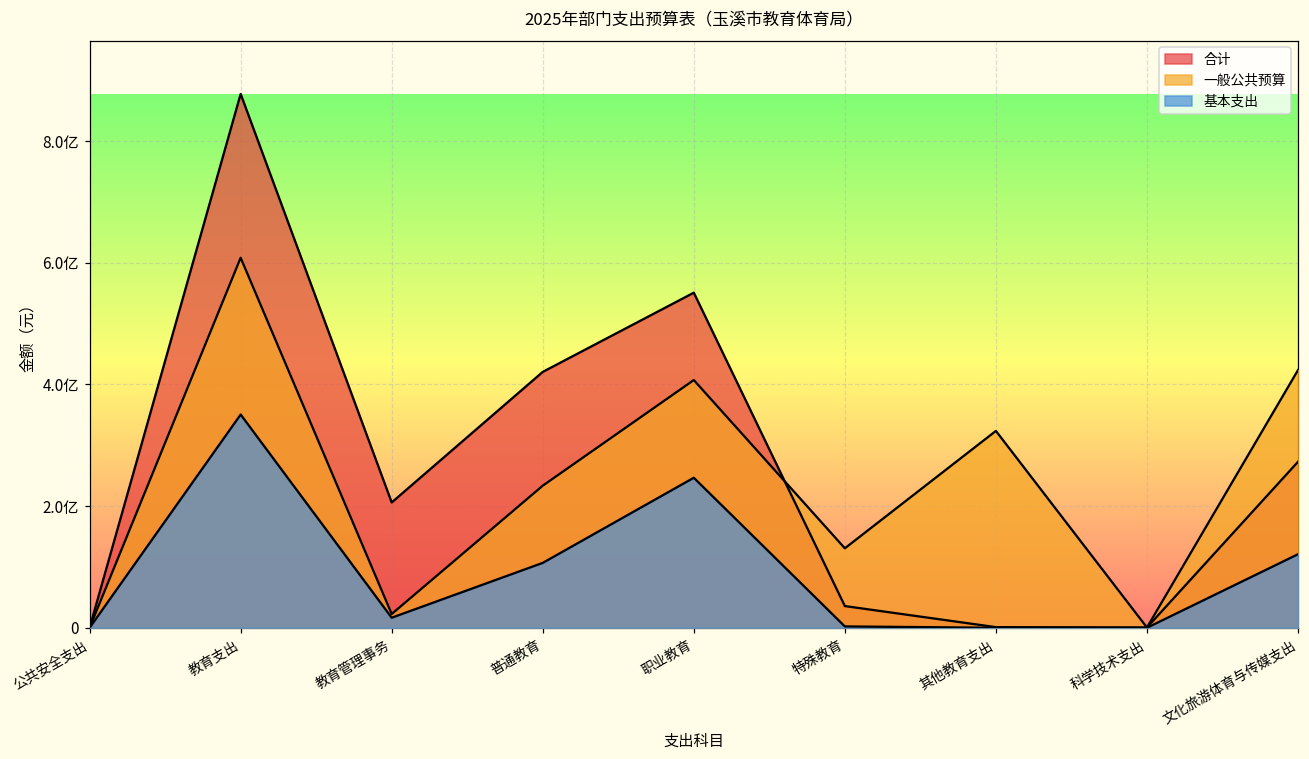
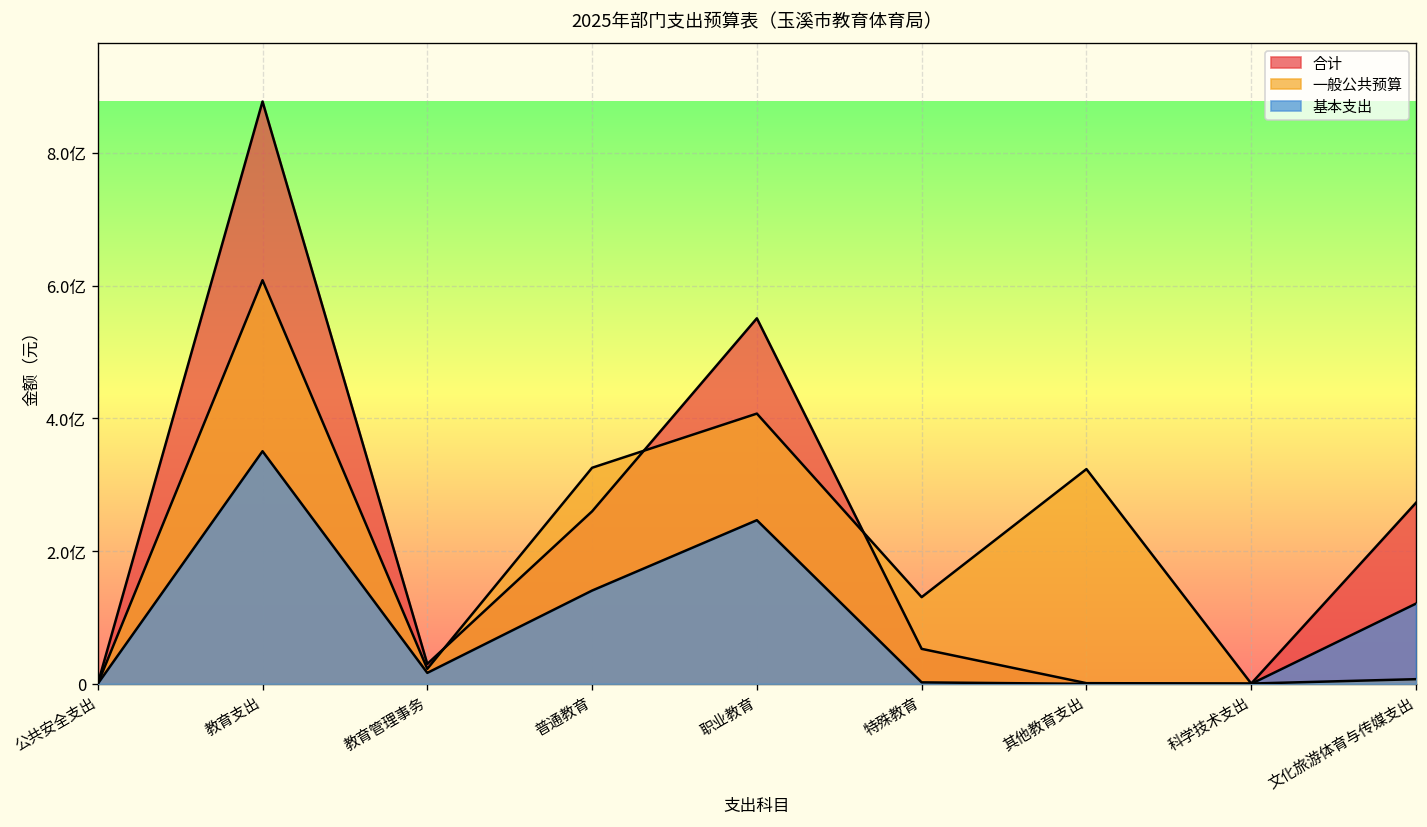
合计, 教育管理事务: 2.1亿 -> 0.3亿
合计, 普通教育: 4.2亿 -> 2.6亿
一般公共预算, 普通教育: 2.3亿 -> 3.3亿
基本支出, 普通教育: 1.1亿 -> 1.4亿
合计, 特殊教育: 0.4亿 -> 0.5亿
一般公共预算, 文化旅游体育与传媒支出: 4.2亿 -> 0.1亿
